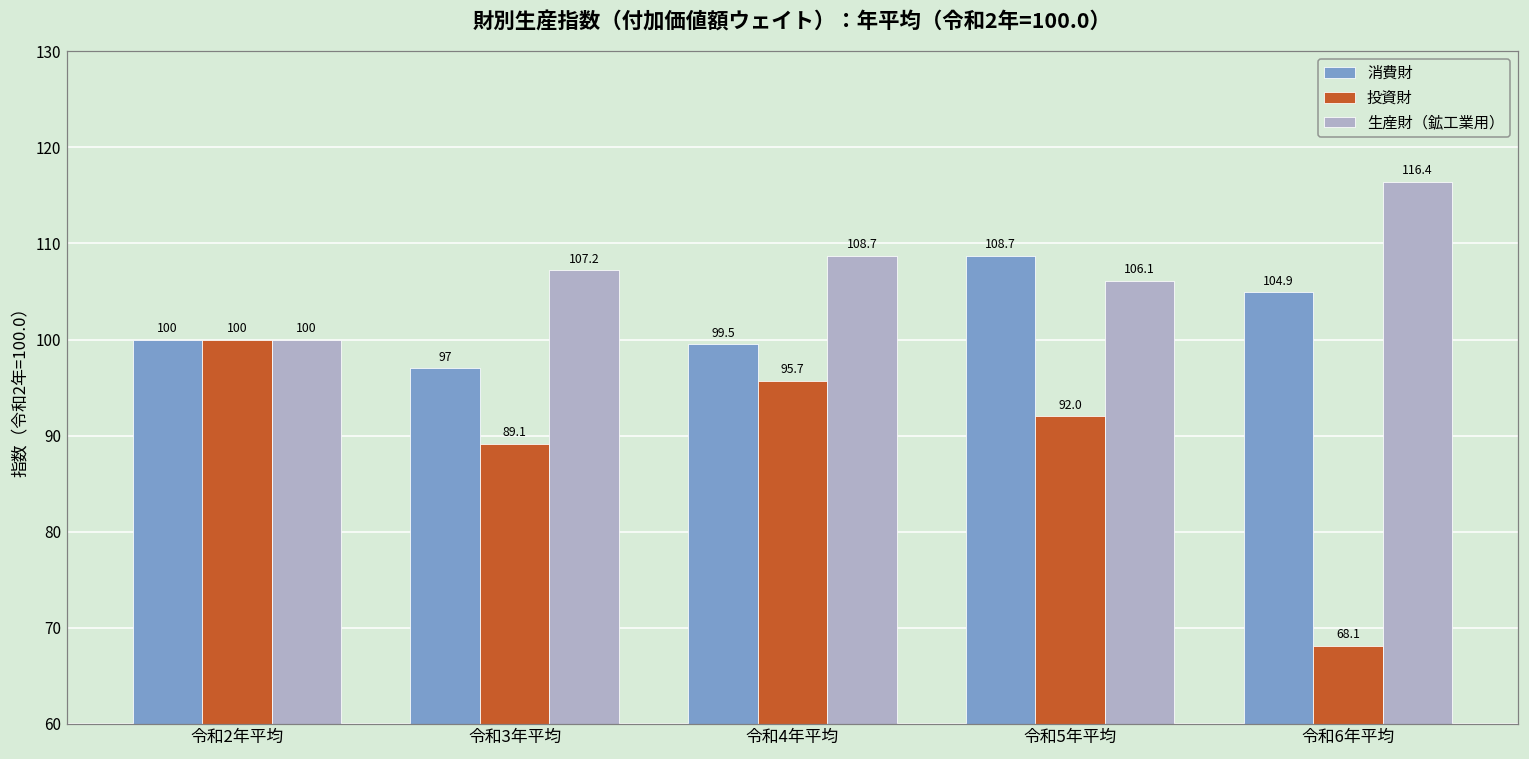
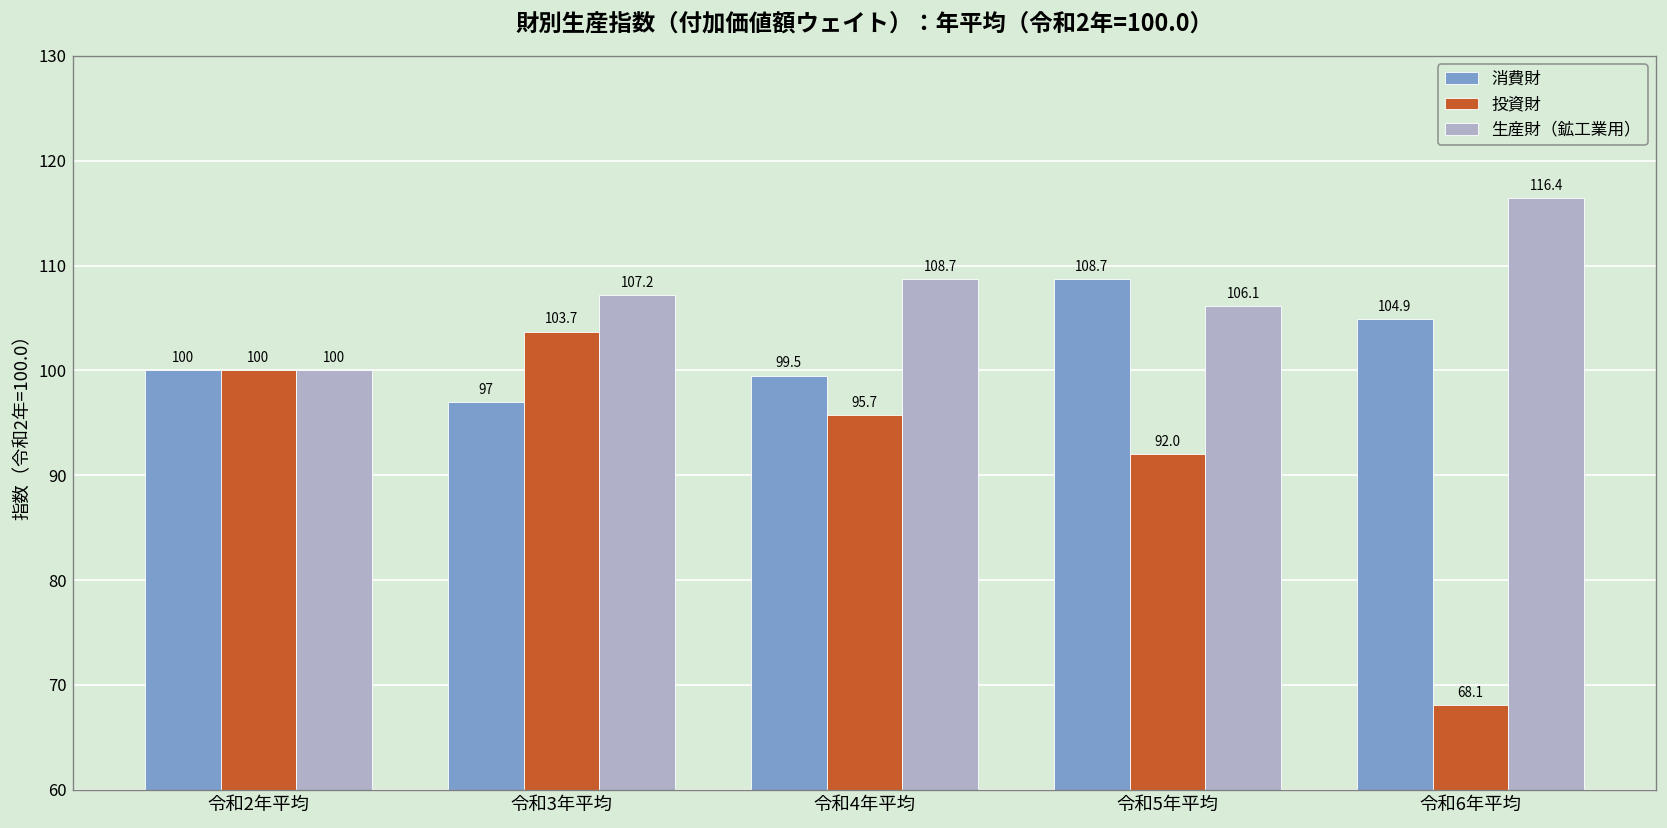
投資財, 令和3年平均: 89.1 -> 103.7
